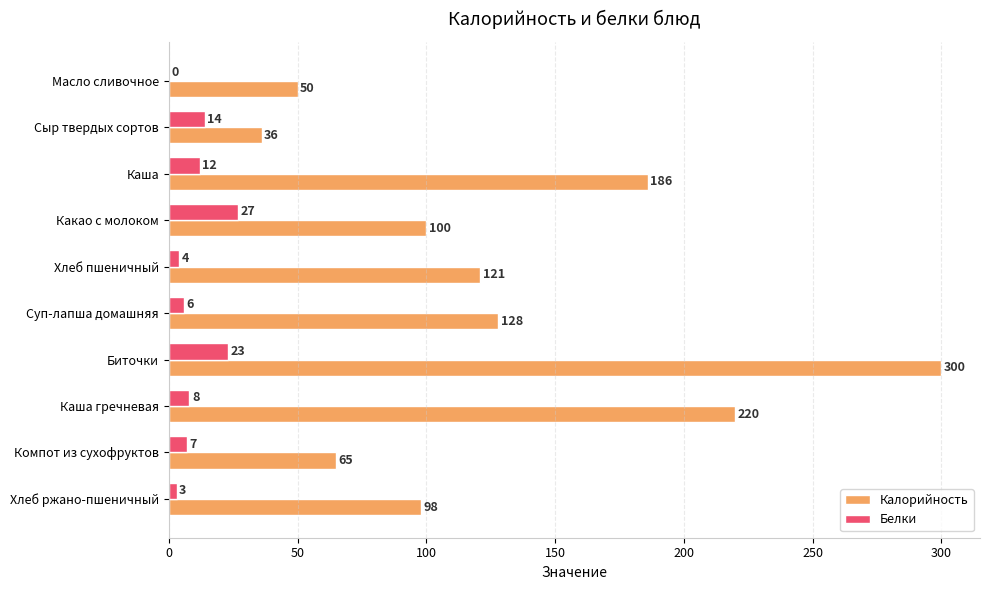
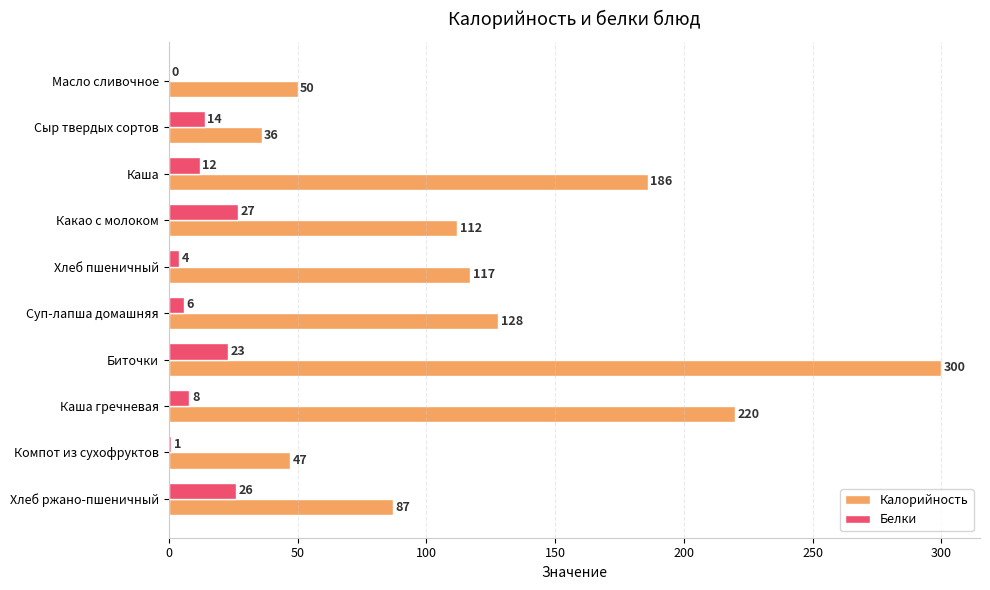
Калорийность, Какао с молоком: 100 -> 112
Калорийность, Хлеб пшеничный: 121 -> 117
Белки, Компот из сухофруктов: 7 -> 1
Калорийность, Компот из сухофруктов: 65 -> 47
Белки, Хлеб ржано-пшеничный: 3 -> 26
Калорийность, Хлеб ржано-пшеничный: 98 -> 87
